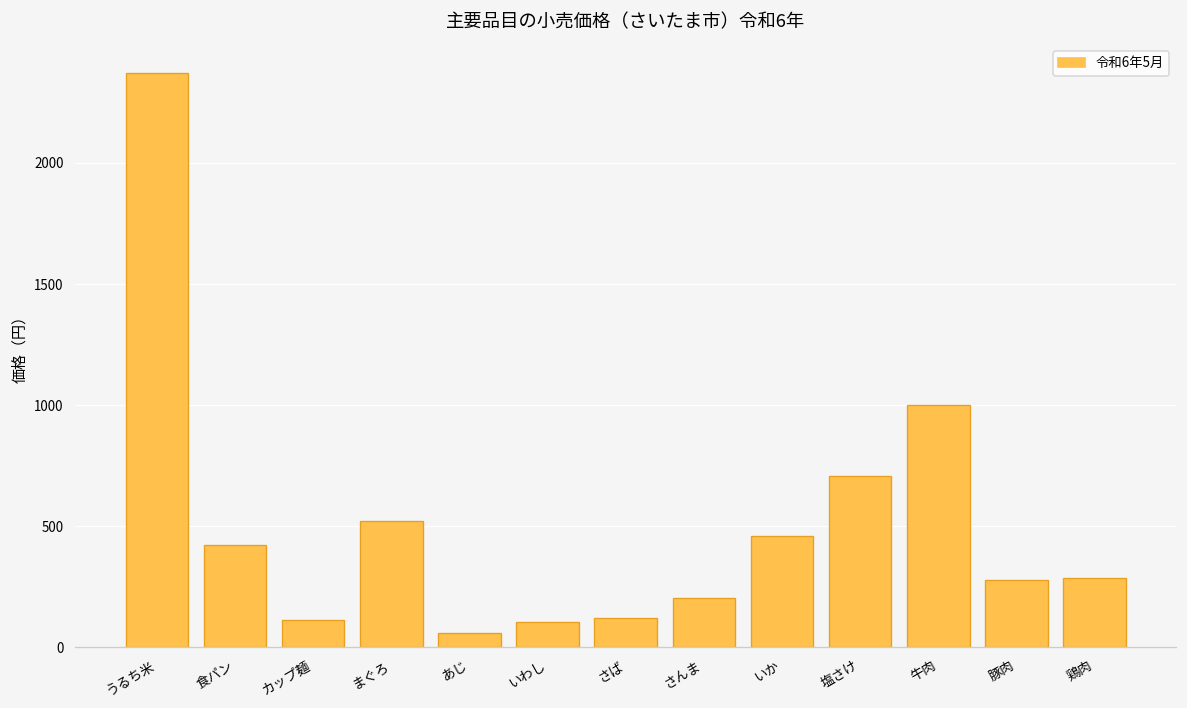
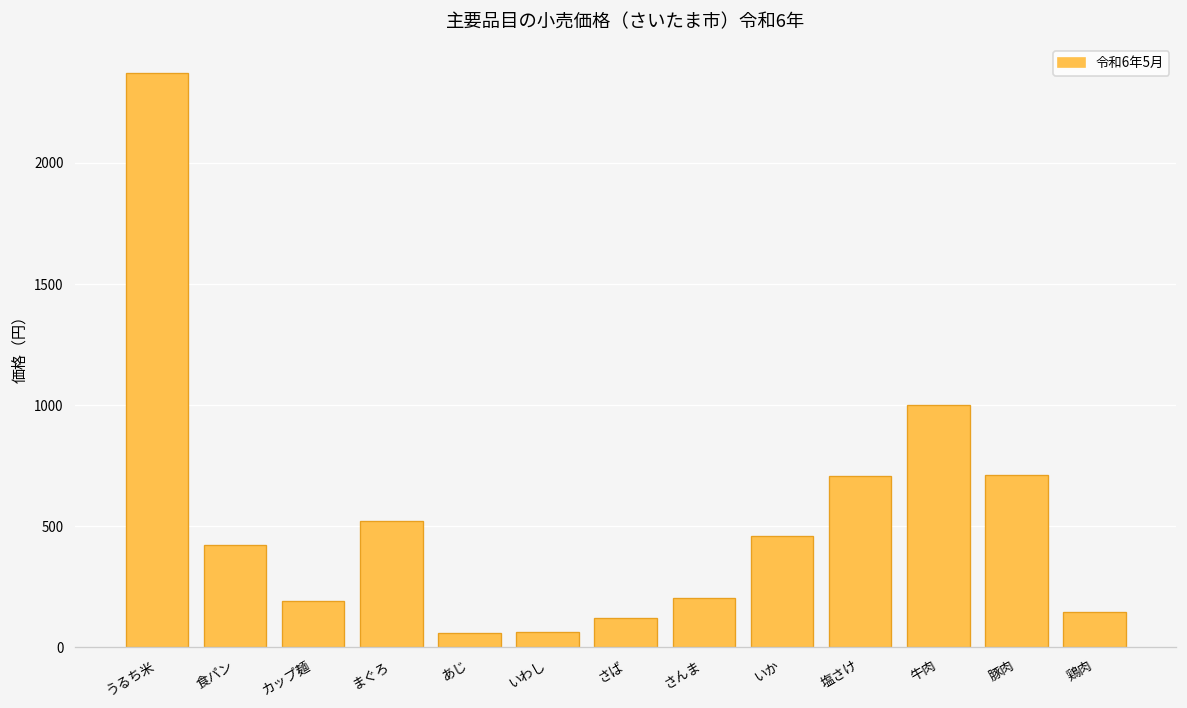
カップ麺: 110 -> 190
いわし: 100 -> 60
豚肉: 280 -> 710
鶏肉: 290 -> 140
